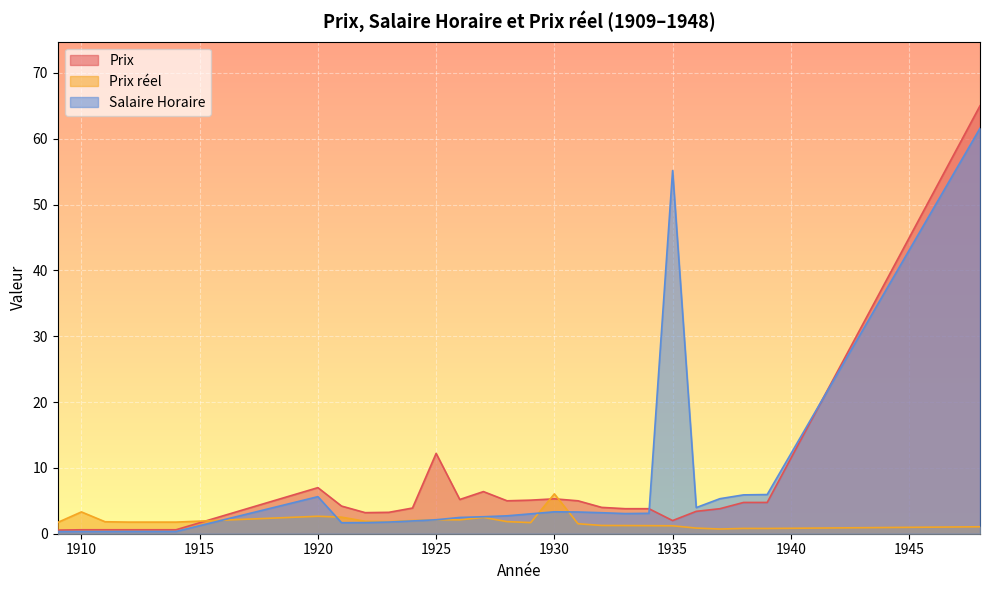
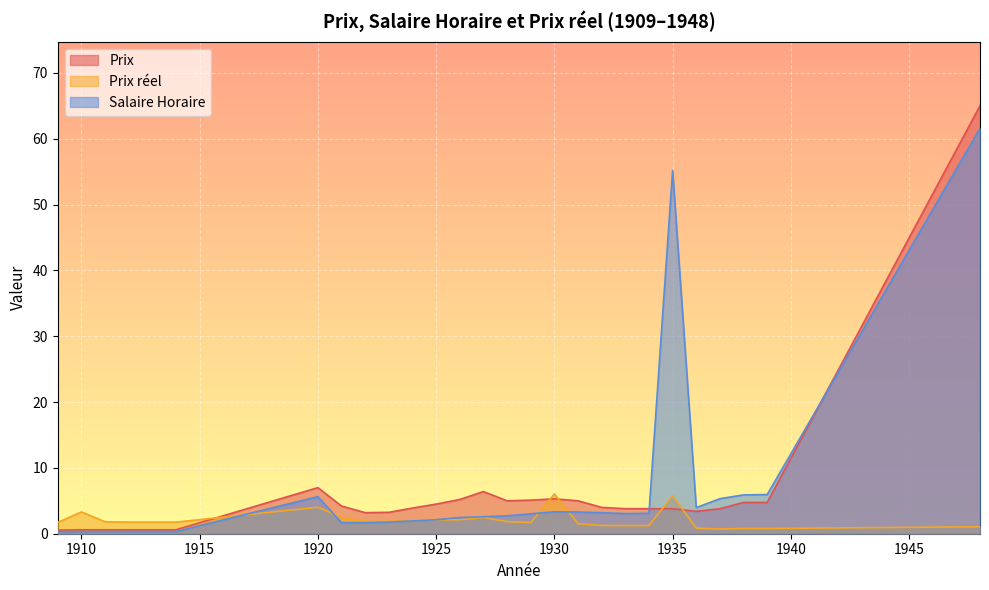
Prix réel, 1920: 3 -> 4
Prix, 1925: 12 -> 5
Prix, 1935: 2 -> 4
Prix réel, 1935: 1 -> 6
